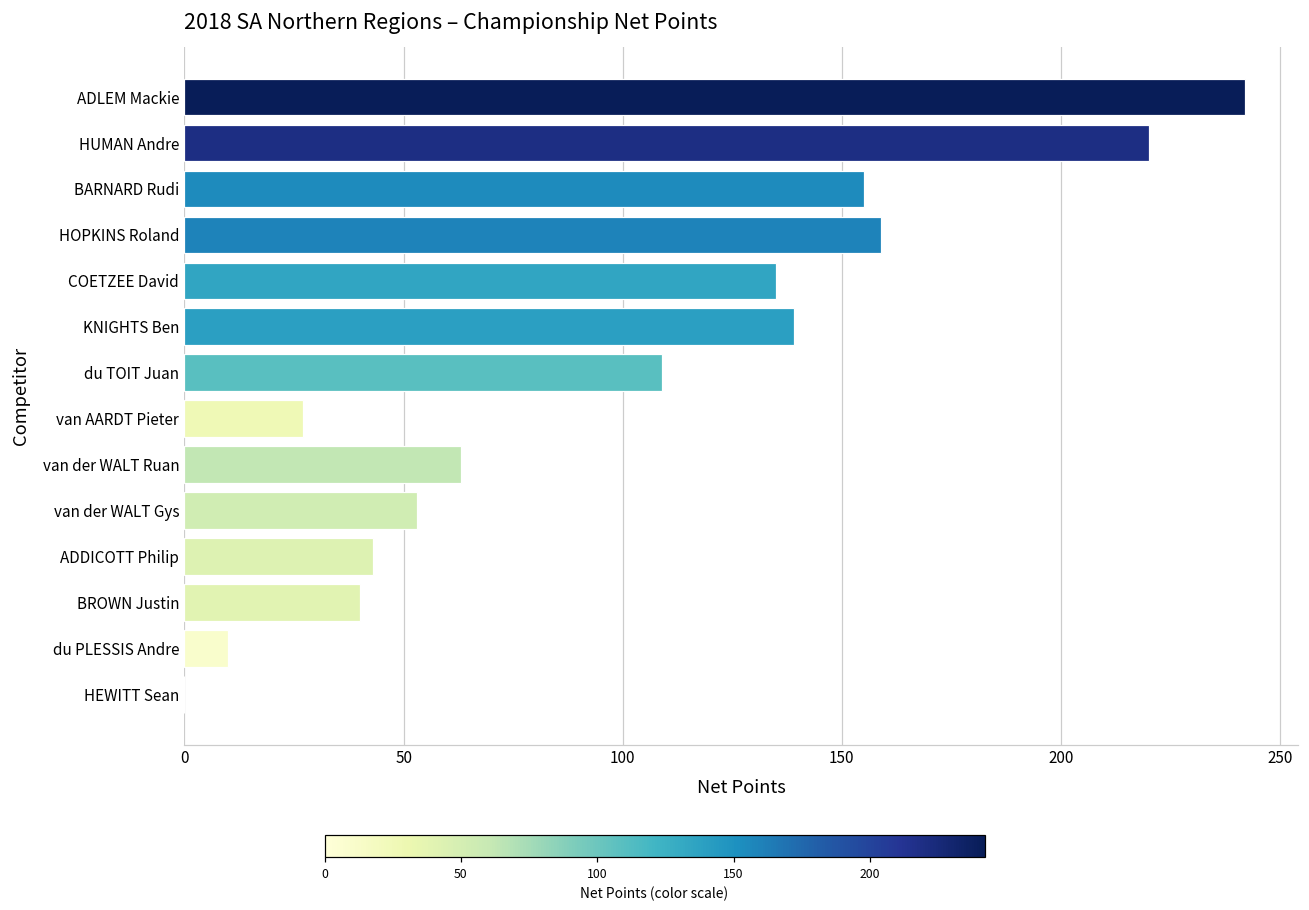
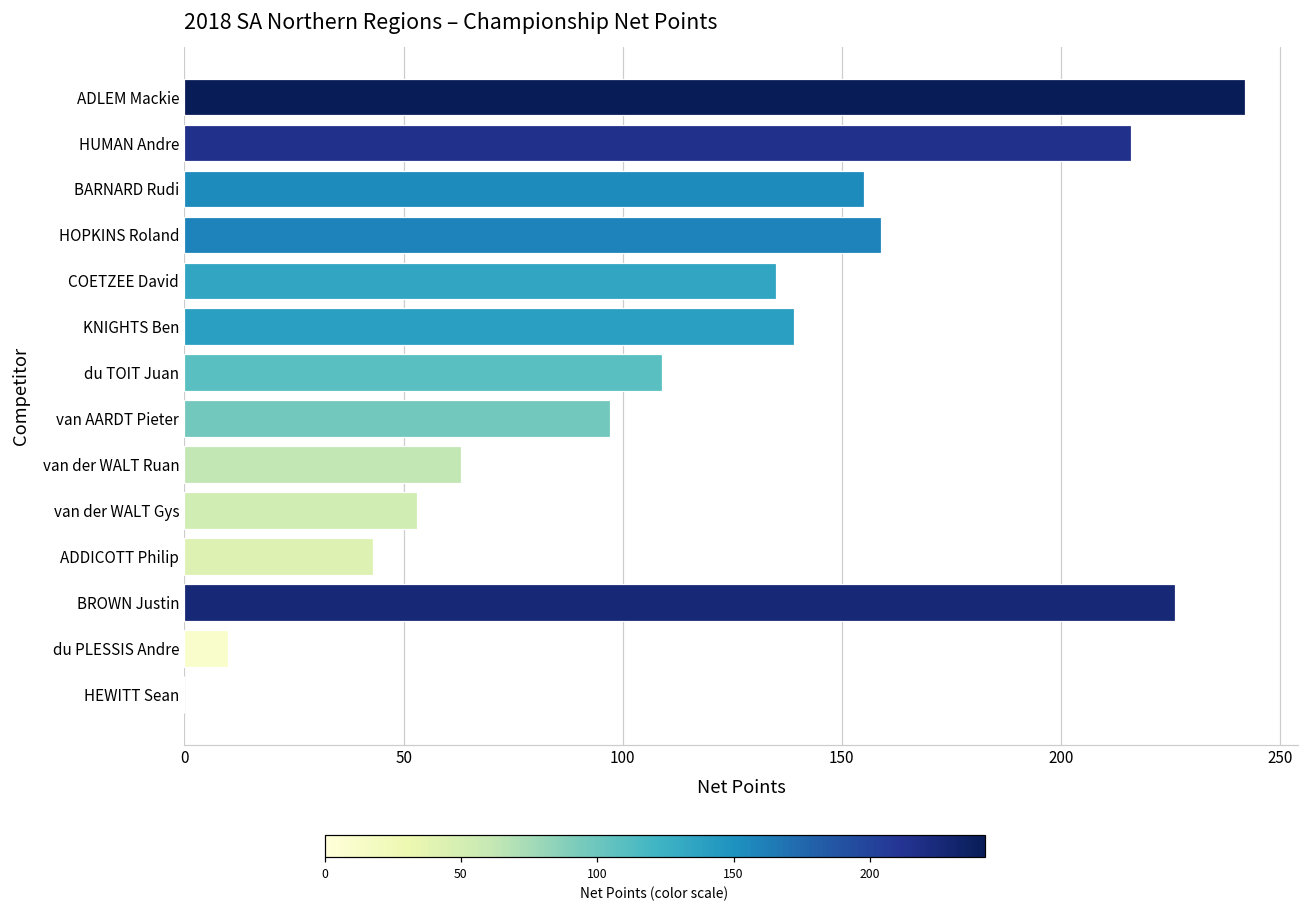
HUMAN Andre: 220 -> 216
van AARDT Pieter: 27 -> 97
BROWN Justin: 40 -> 226
